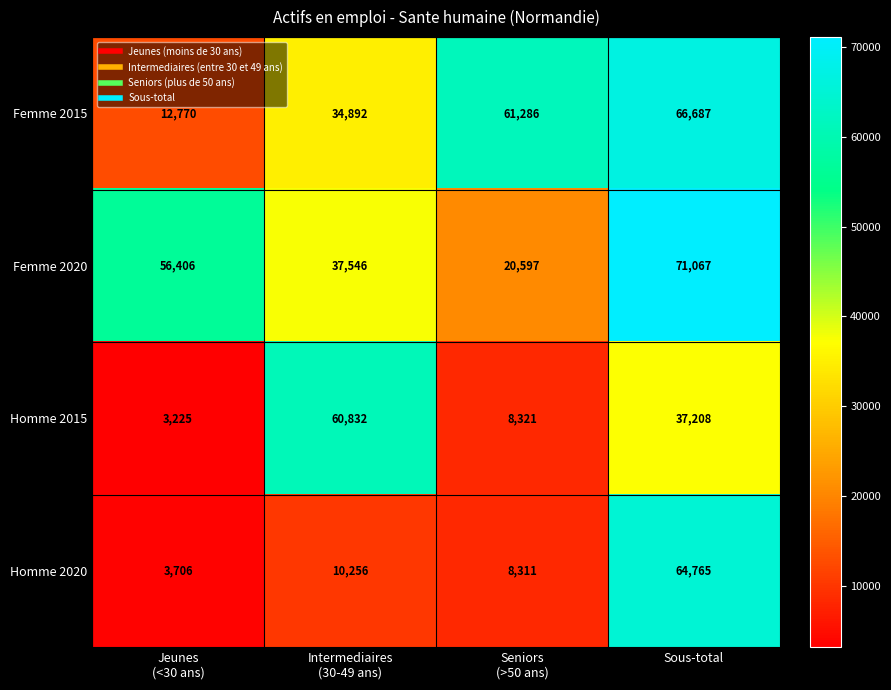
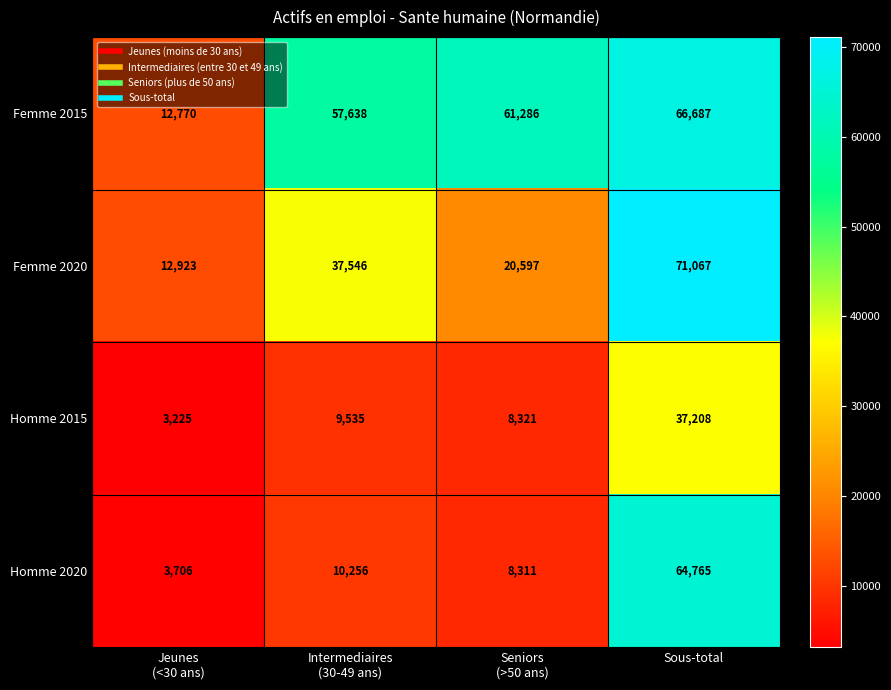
Femme 2015, Intermediaires (30-49 ans): 34,892 -> 57,638
Femme 2020, Jeunes (<30 ans): 56,406 -> 12,923
Homme 2015, Intermediaires (30-49 ans): 60,832 -> 9,535
